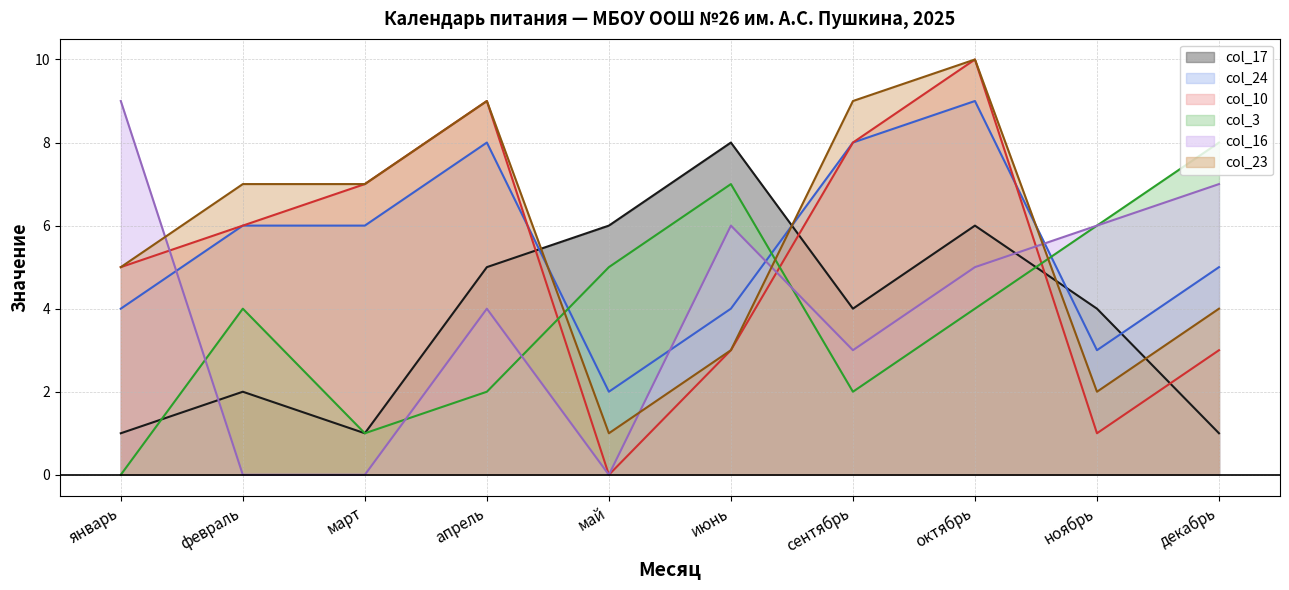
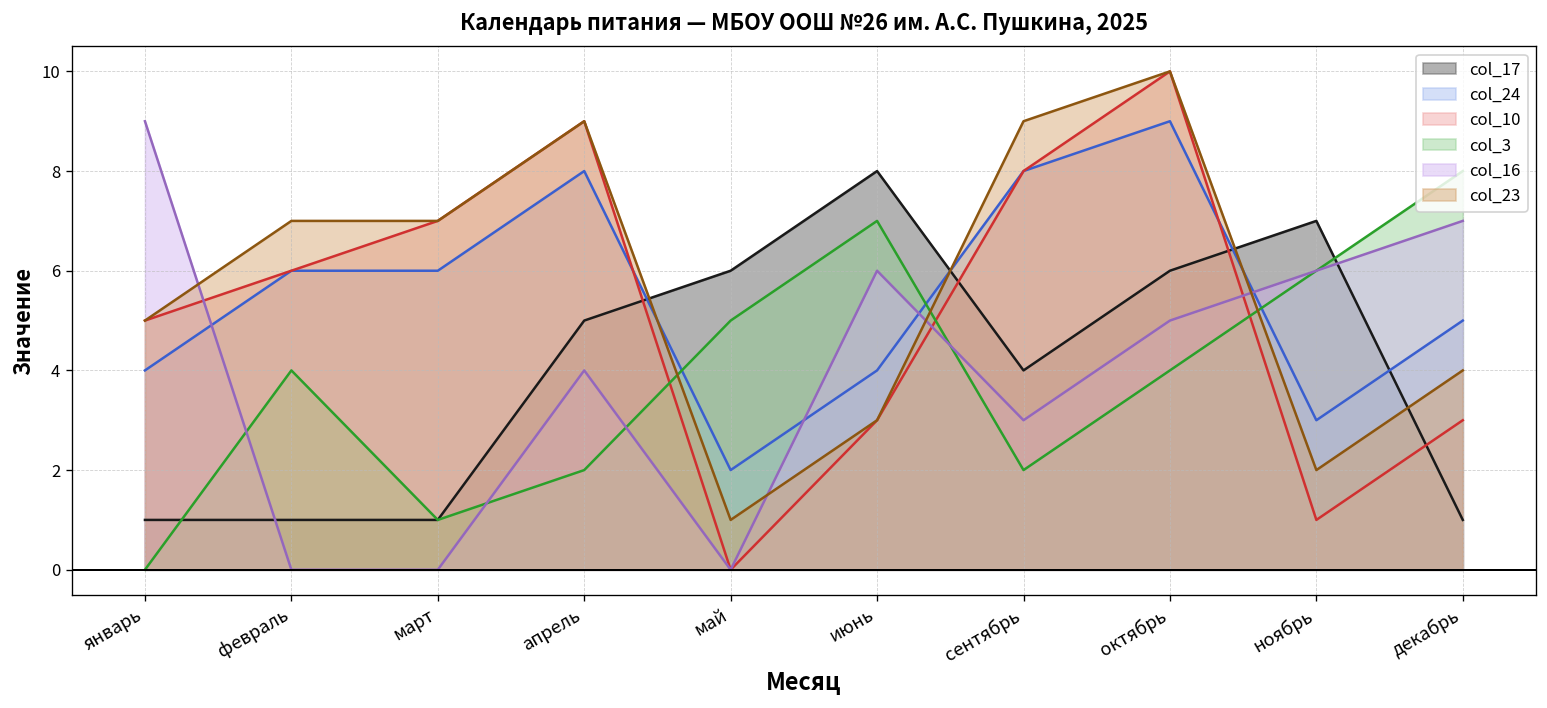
col_17, февраль: 2 -> 1
col_17, ноябрь: 4 -> 7
